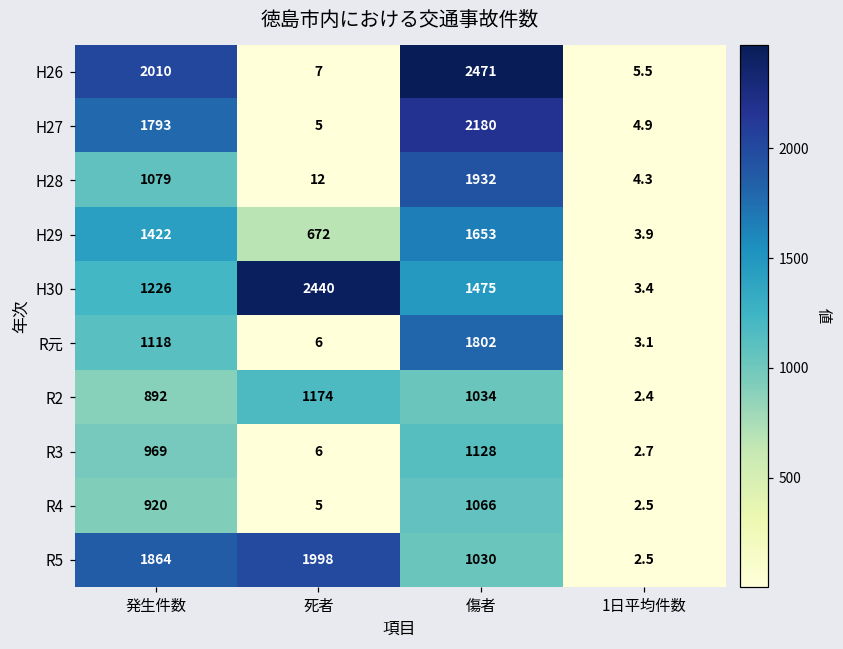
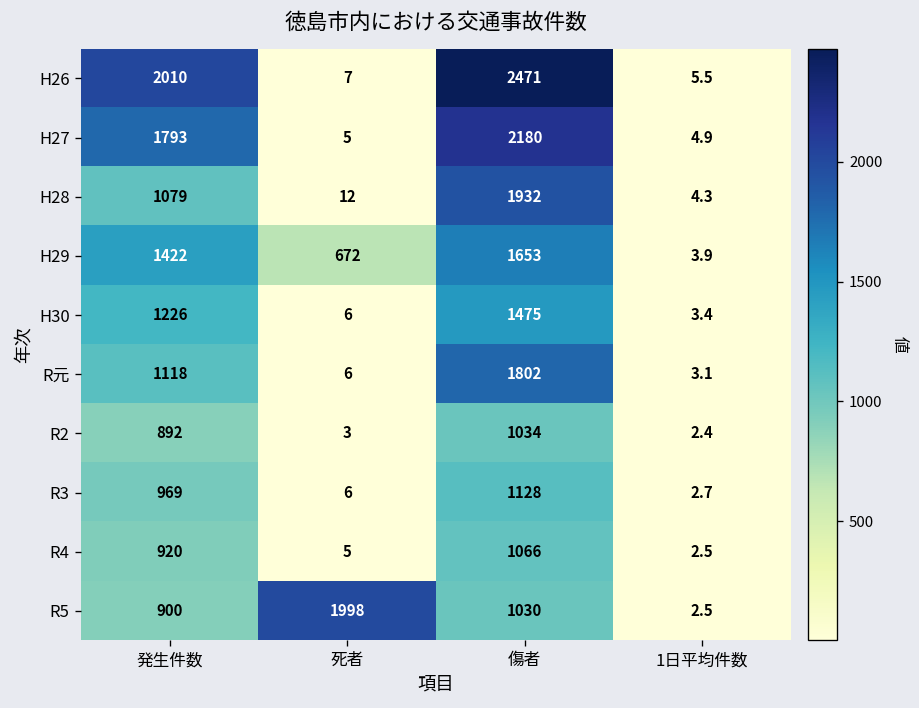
H30, 死者: 2440 -> 6
R2, 死者: 1174 -> 3
R5, 発生件数: 1864 -> 900
